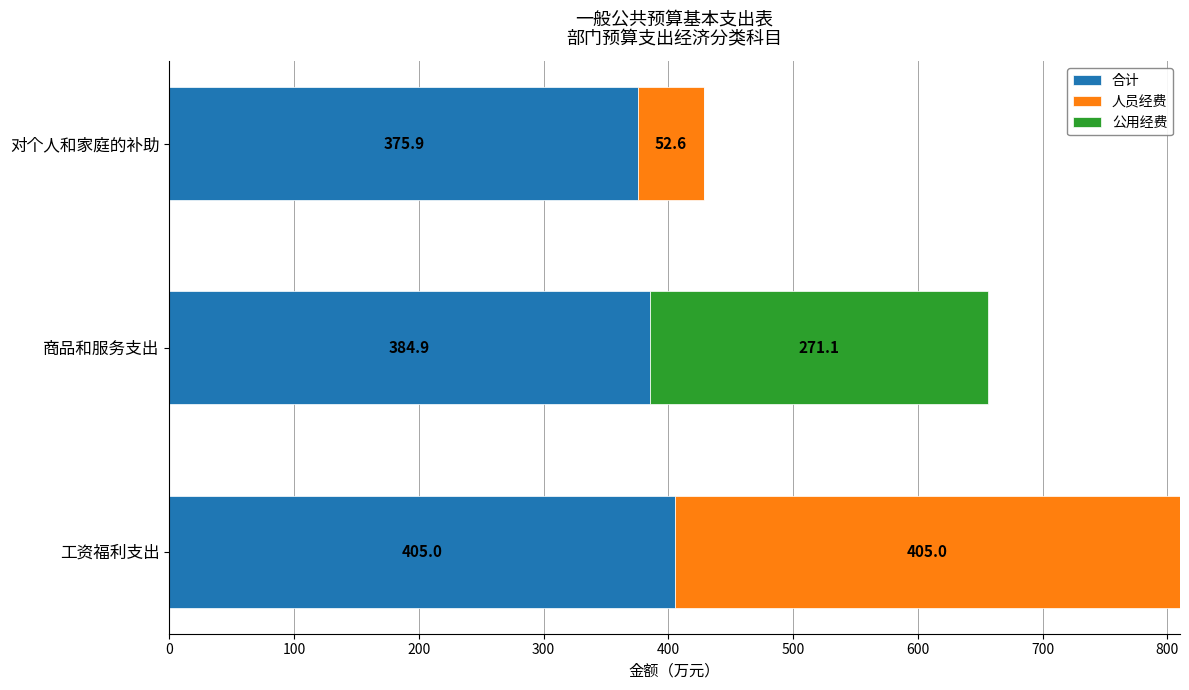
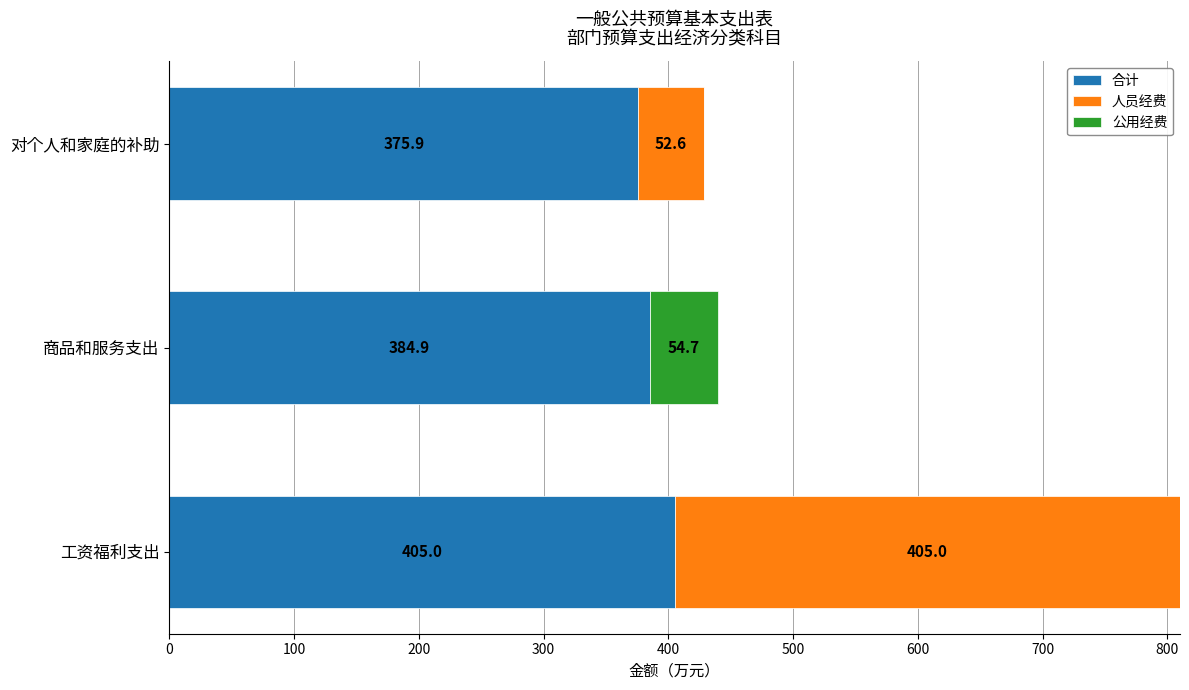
公用经费, 商品和服务支出: 271.1 -> 54.7
